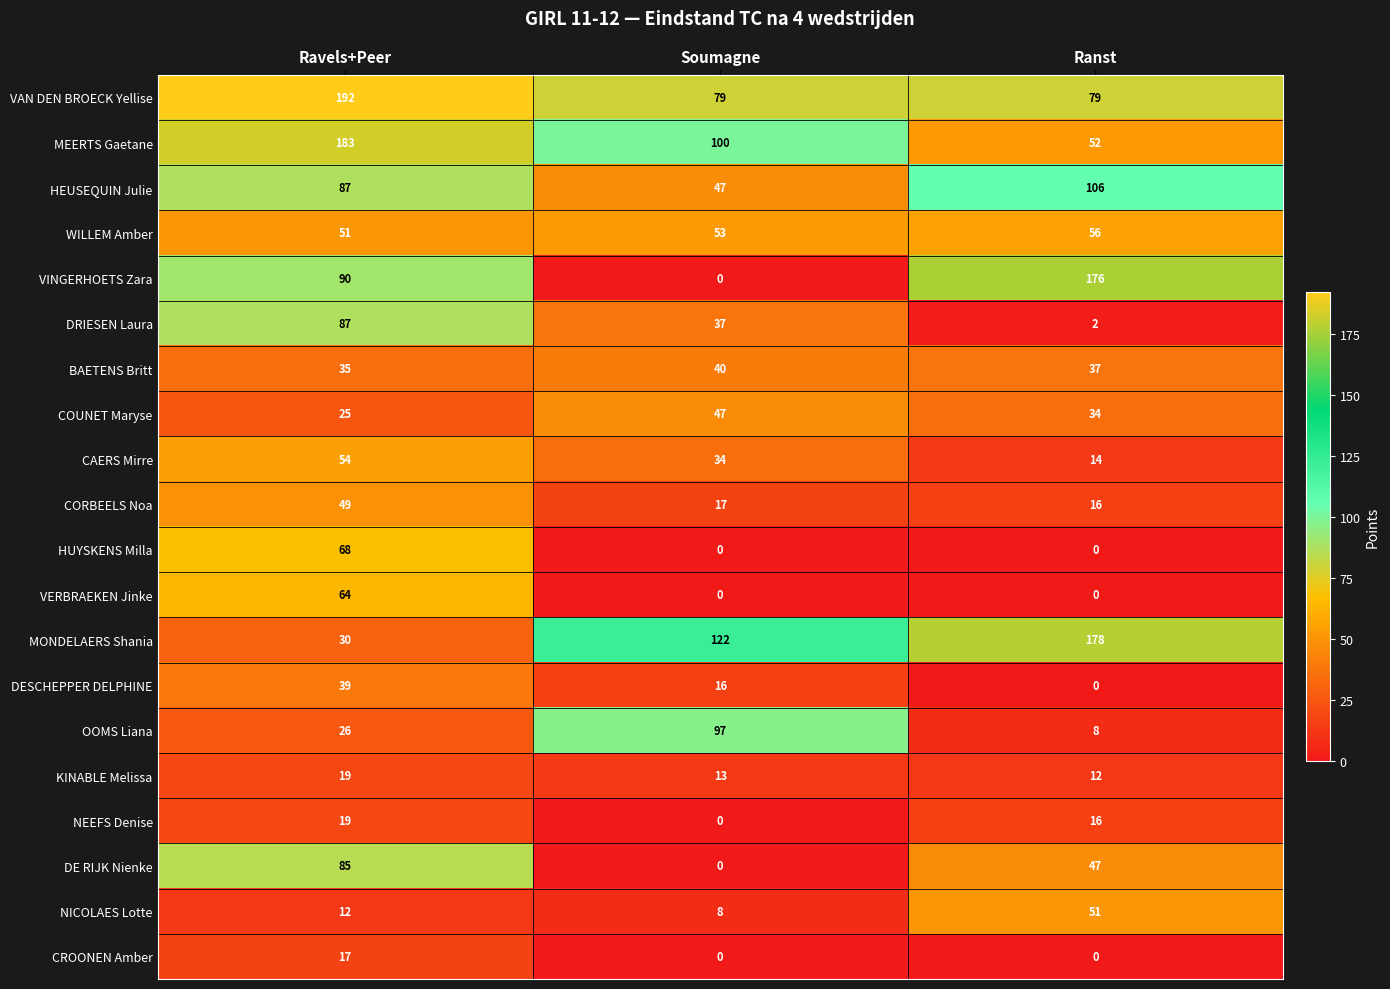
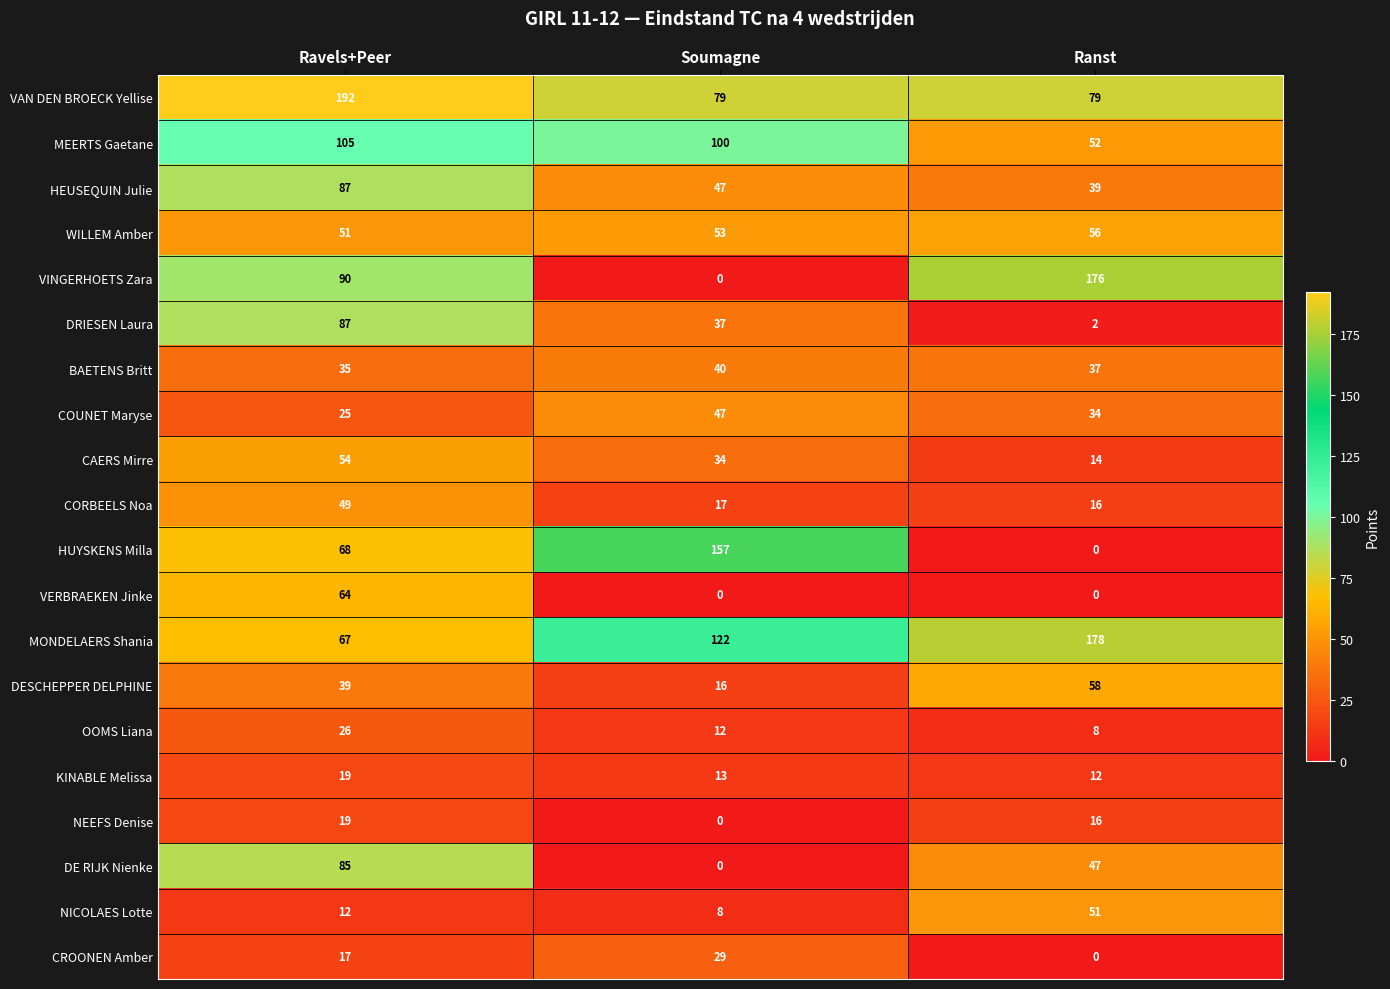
MEERTS Gaetane, Ravels+Peer: 183 -> 105
HEUSEQUIN Julie, Ranst: 106 -> 39
HUYSKENS Milla, Soumagne: 0 -> 157
MONDELAERS Shania, Ravels+Peer: 30 -> 67
DESCHEPPER DELPHINE, Ranst: 0 -> 58
OOMS Liana, Soumagne: 97 -> 12
CROONEN Amber, Soumagne: 0 -> 29
